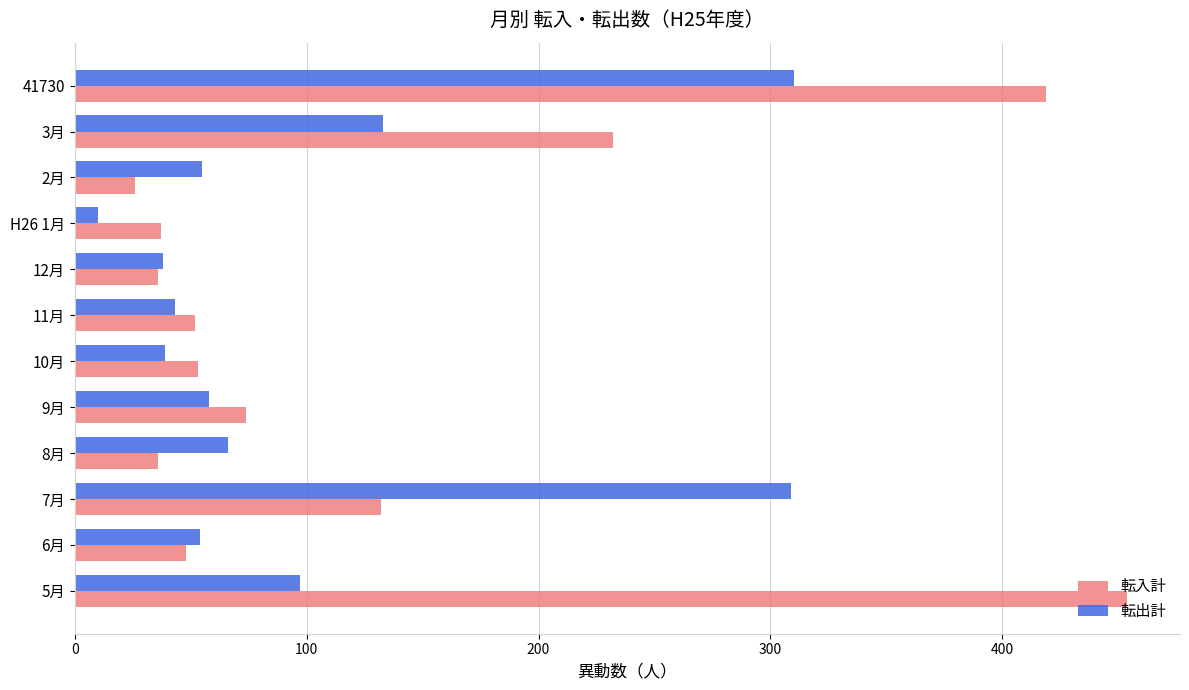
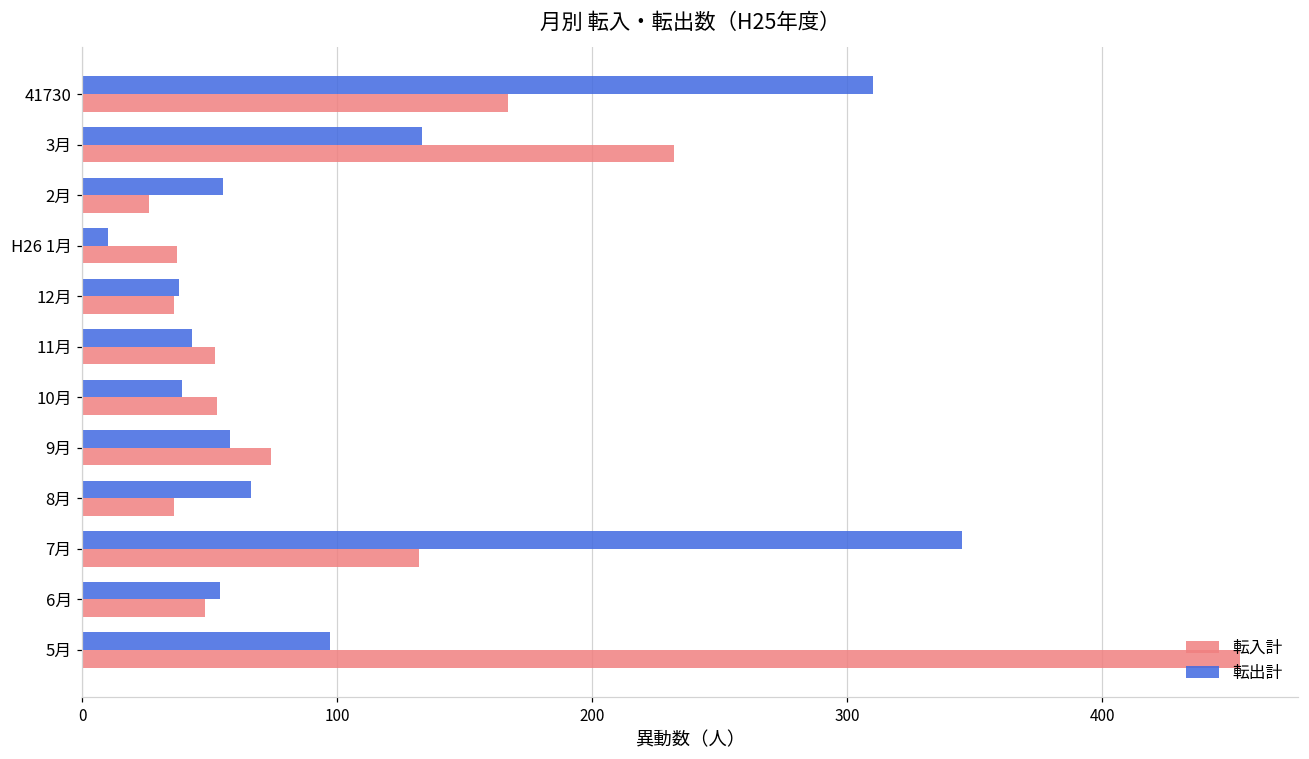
転入計, 41730: 419 -> 167
転出計, 7月: 309 -> 345
